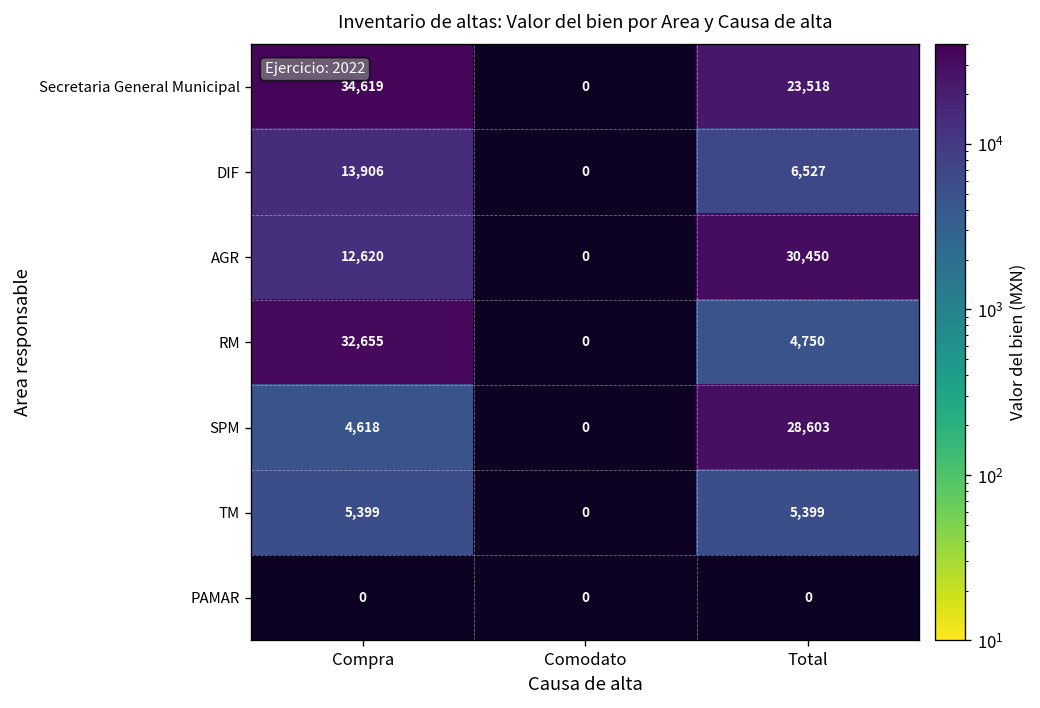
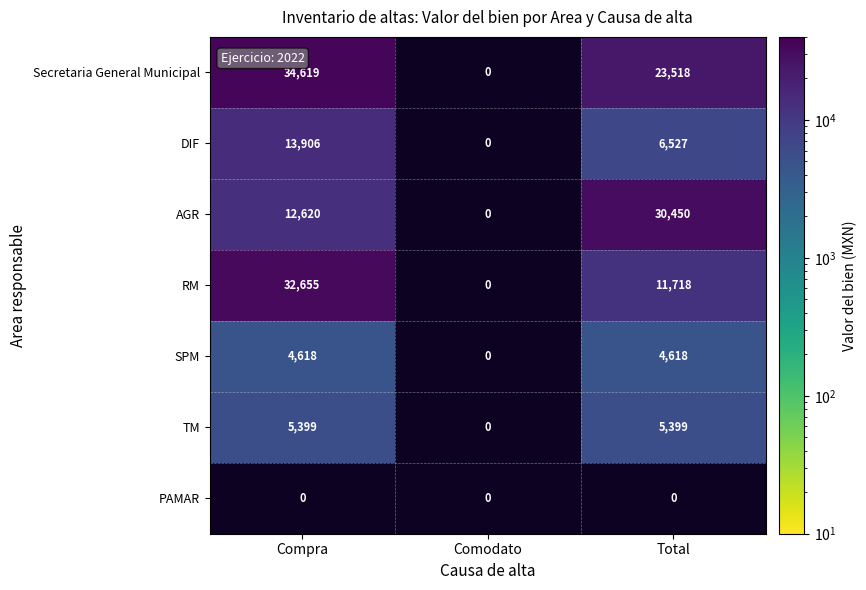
RM, Total: 4,750 -> 11,718
SPM, Total: 28,603 -> 4,618
